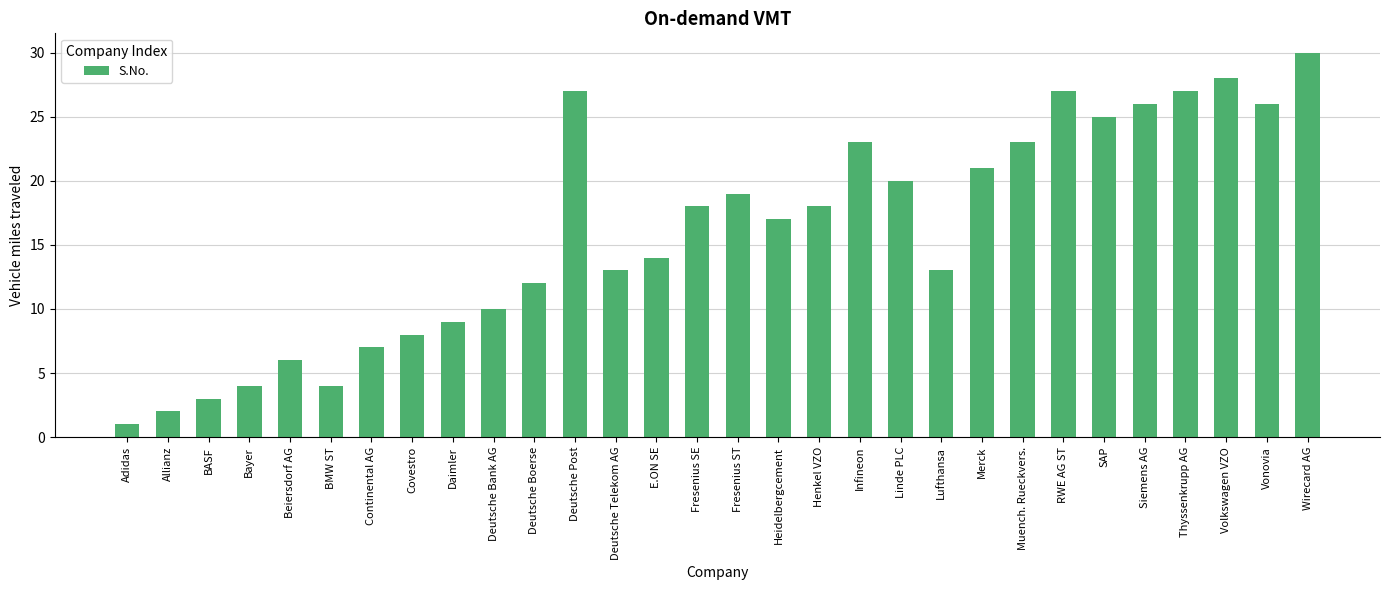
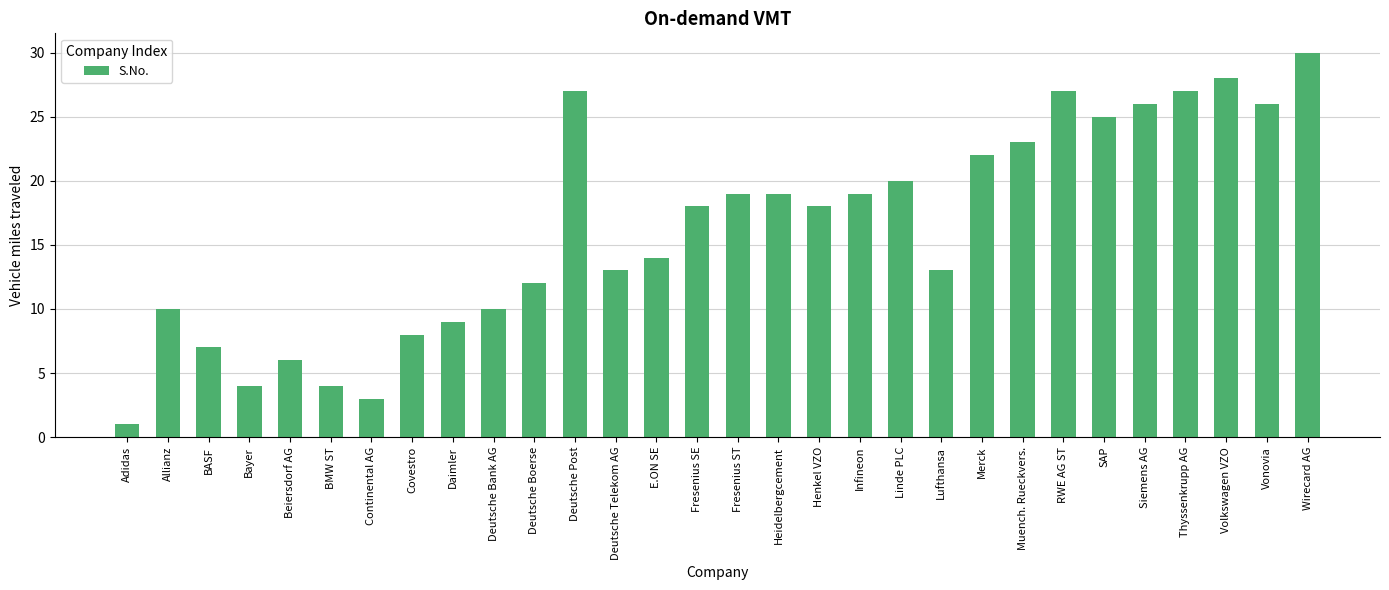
Allianz: 2 -> 10
BASF: 3 -> 7
Continental AG: 7 -> 3
Heidelbergcement: 17 -> 19
Infineon: 23 -> 19
Merck: 21 -> 22
